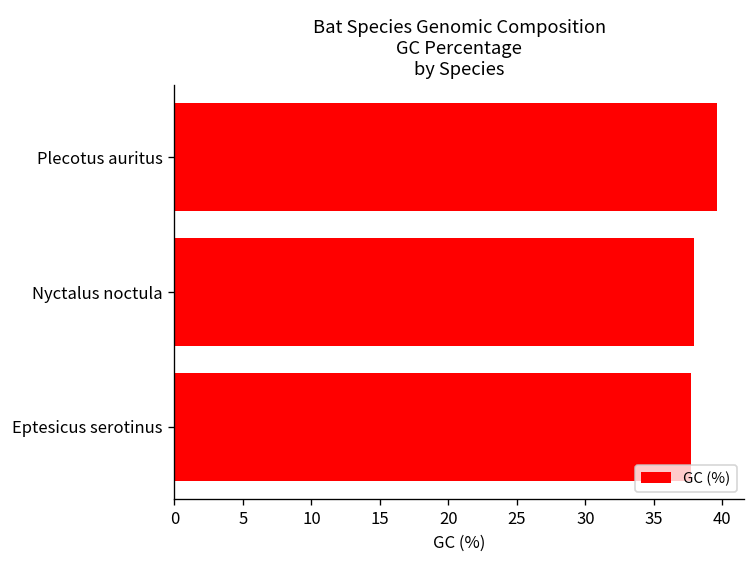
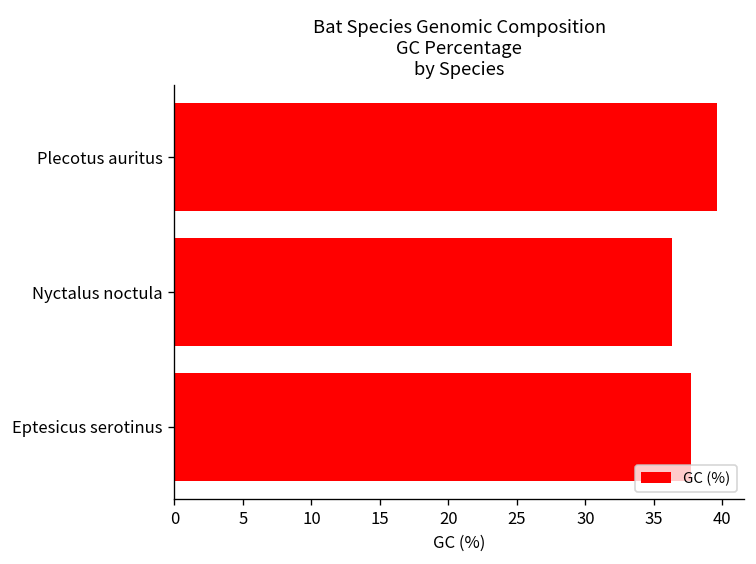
Nyctalus noctula: 37.9 -> 36.3
